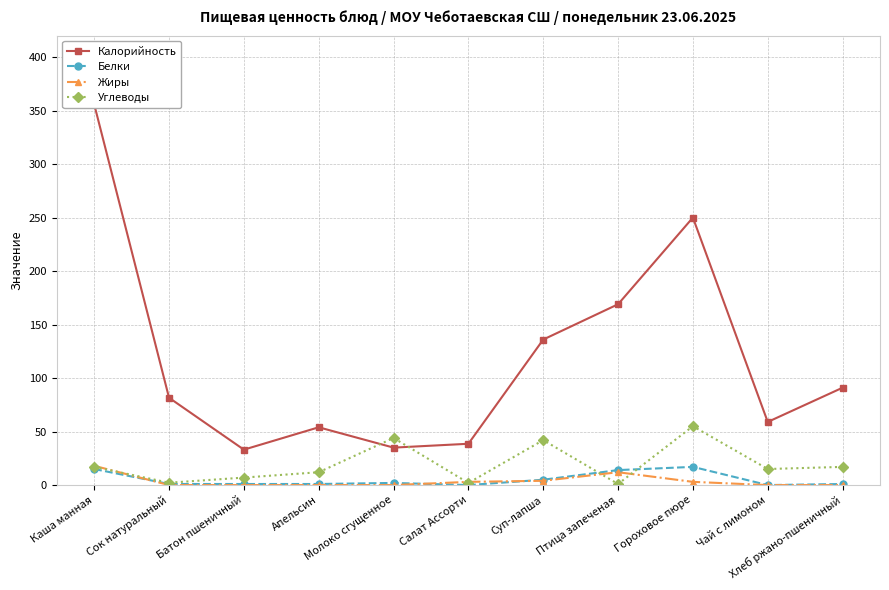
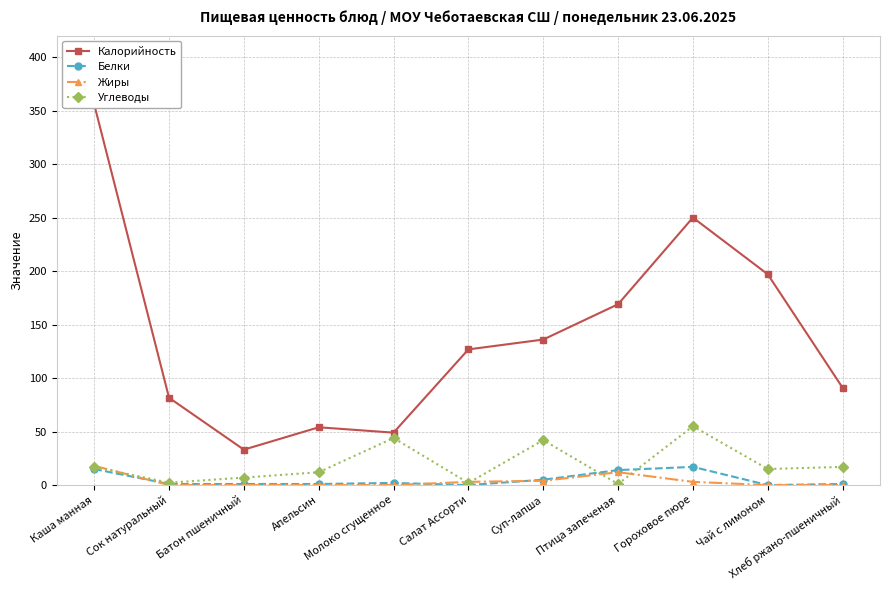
Калорийность, Молоко сгущенное: 35 -> 49
Калорийность, Салат Ассорти: 39 -> 127
Калорийность, Чай с лимоном: 59 -> 197
